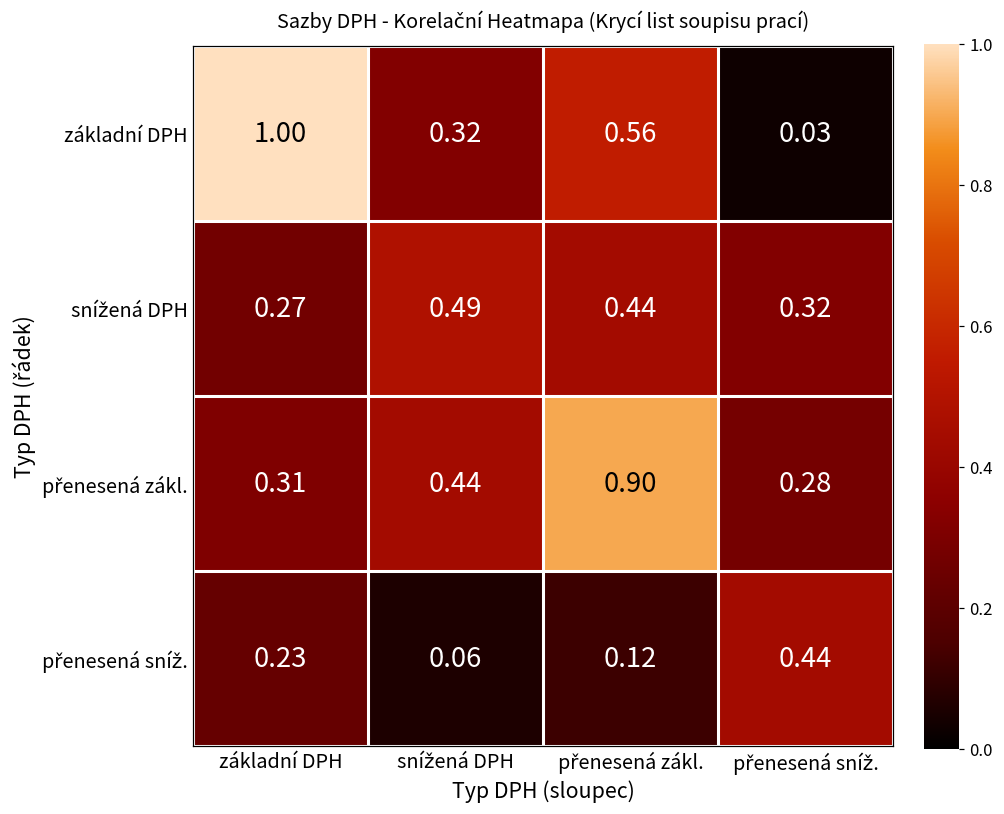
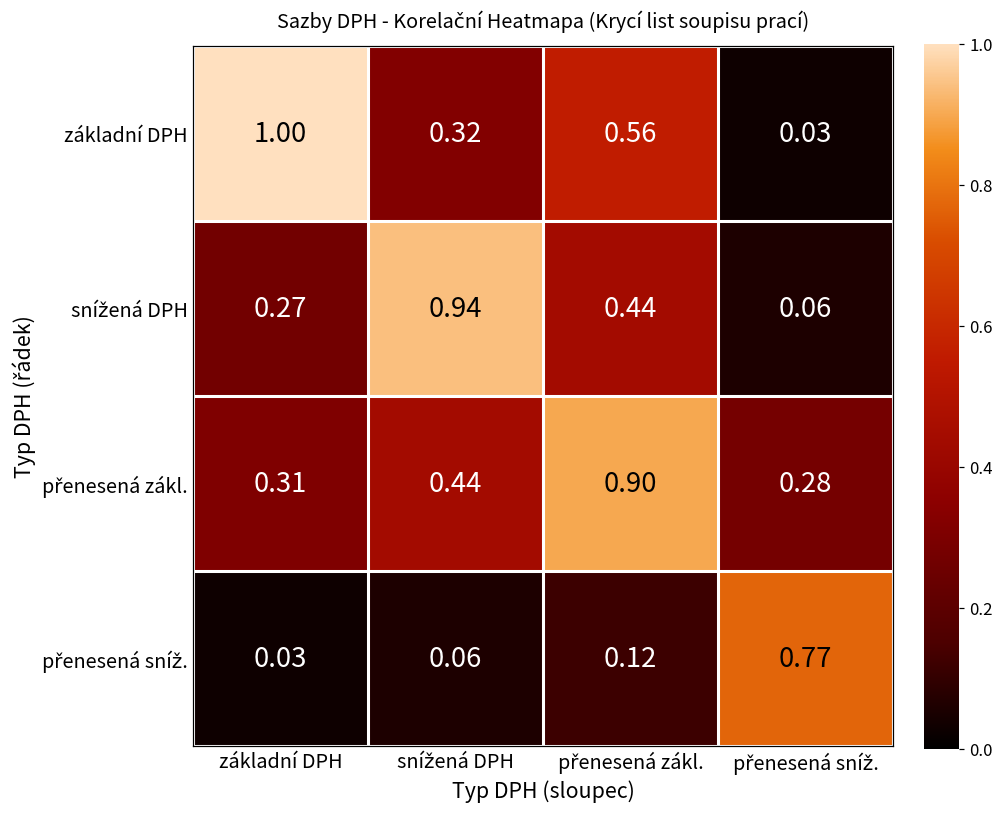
snížená DPH, snížená DPH: 0.49 -> 0.94
snížená DPH, přenesená sníž.: 0.32 -> 0.06
přenesená sníž., základní DPH: 0.23 -> 0.03
přenesená sníž., přenesená sníž.: 0.44 -> 0.77
